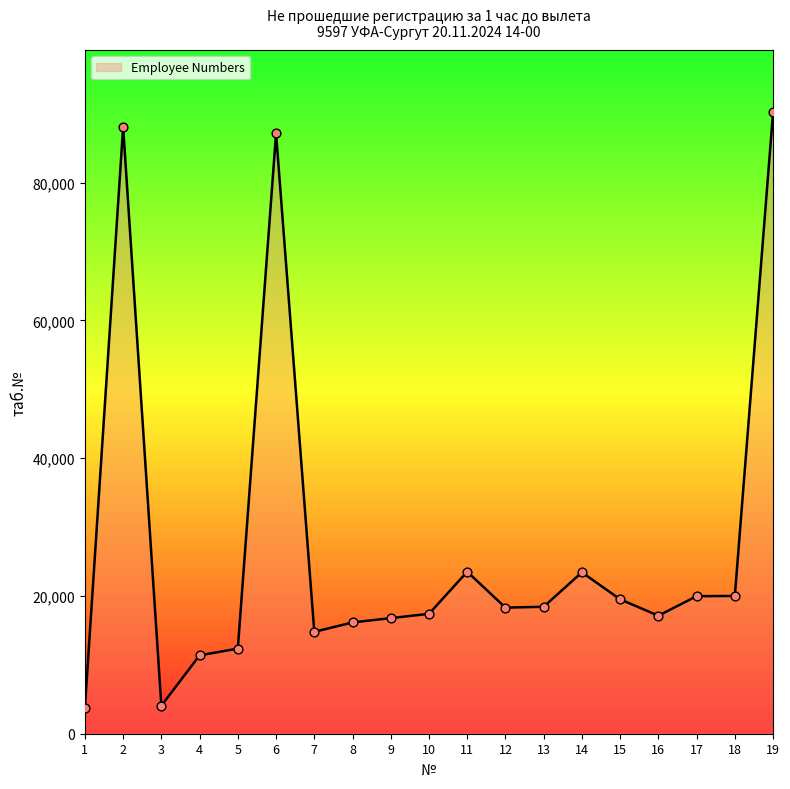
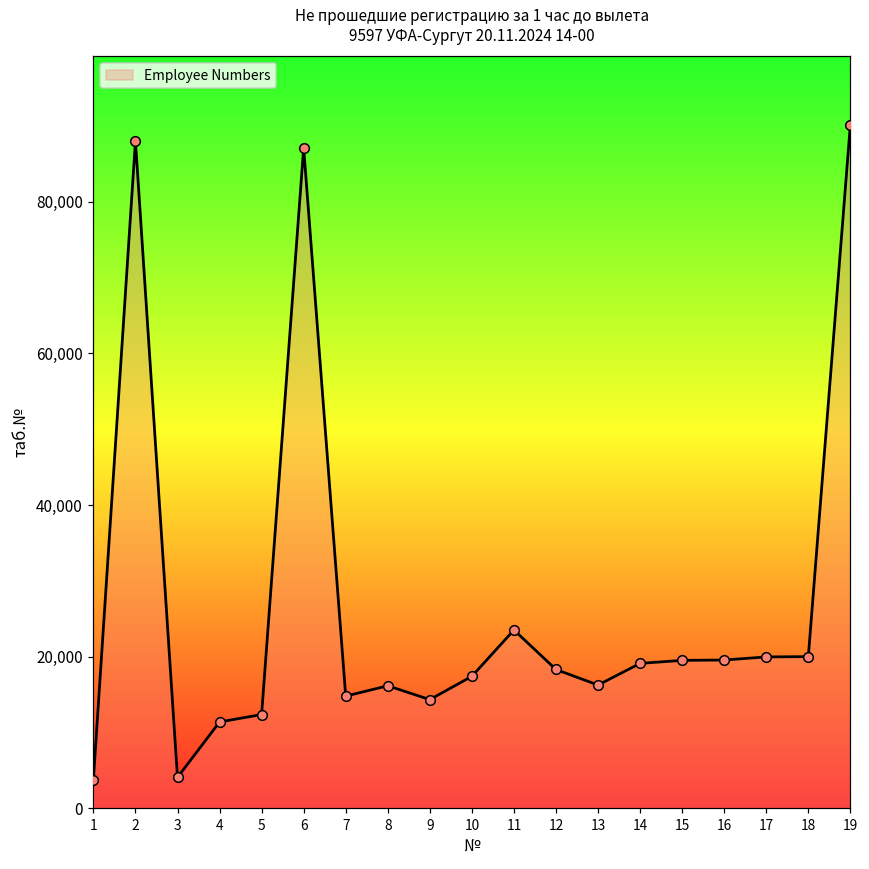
9: 17,000 -> 14,000
13: 18,000 -> 16,000
14: 23,000 -> 19,000
16: 17,000 -> 20,000
